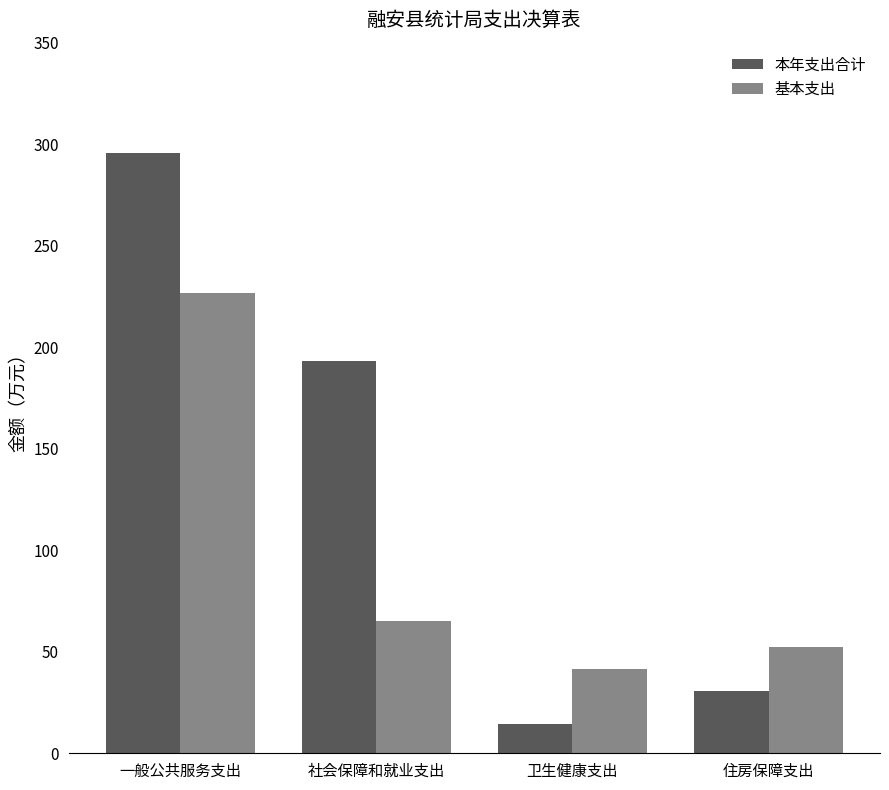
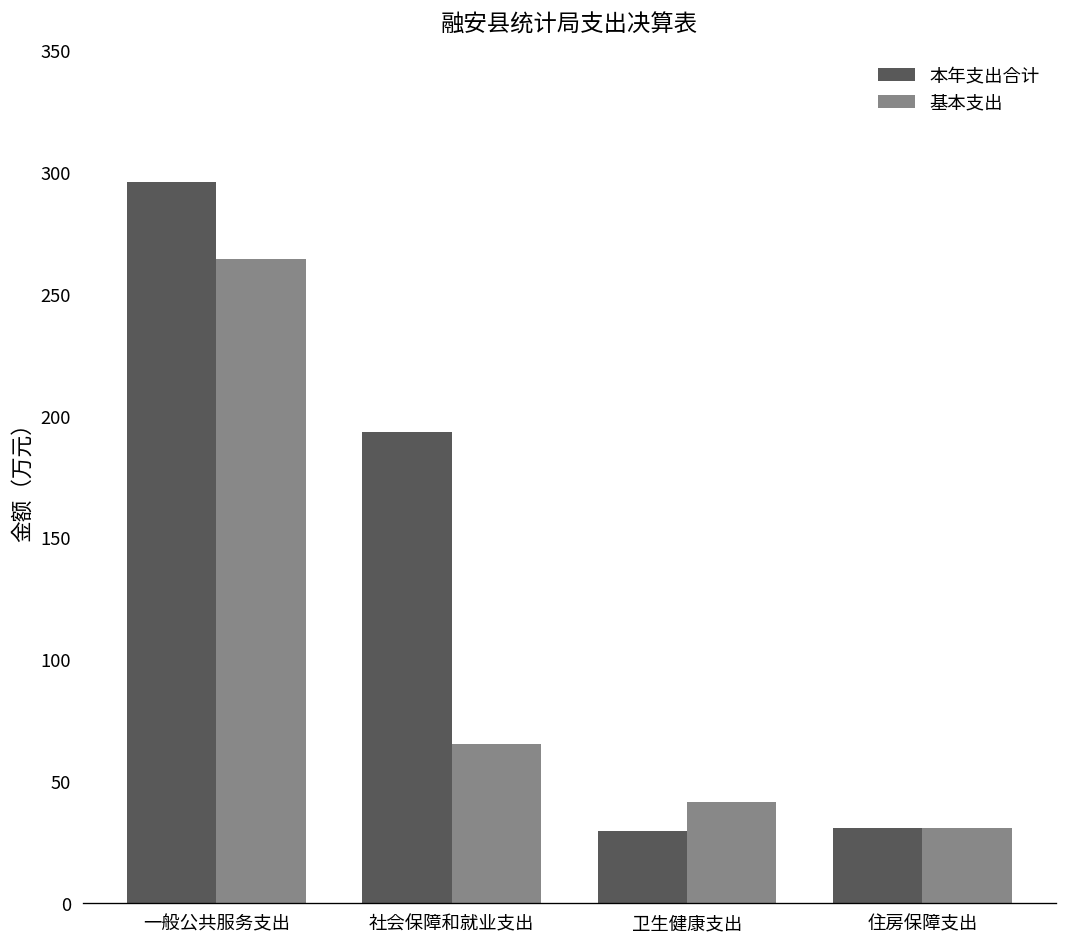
基本支出, 一般公共服务支出: 227 -> 264
本年支出合计, 卫生健康支出: 14 -> 30
基本支出, 住房保障支出: 53 -> 31
